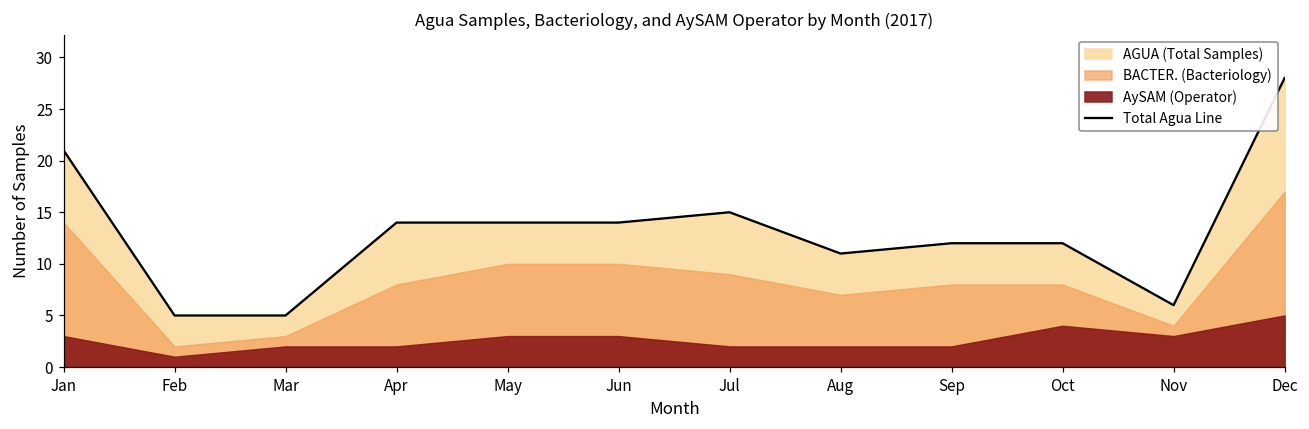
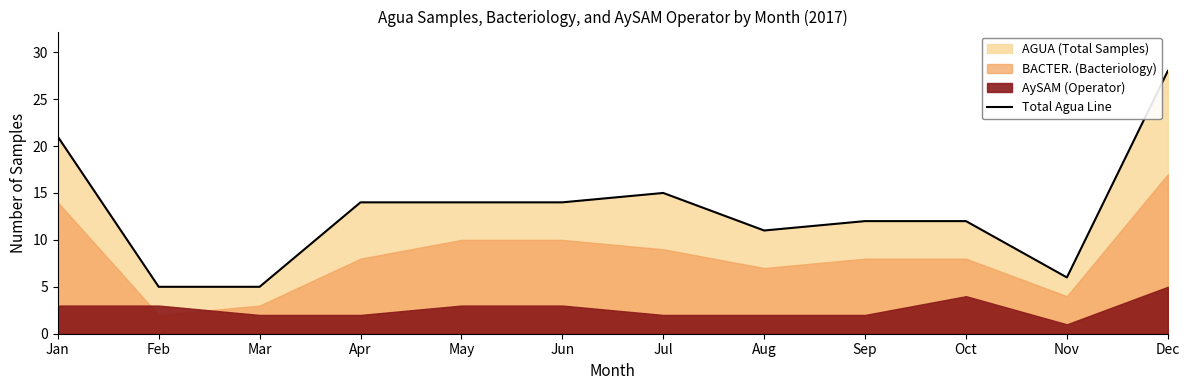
AySAM (Operator), Feb: 1 -> 3
AySAM (Operator), Nov: 3 -> 1
